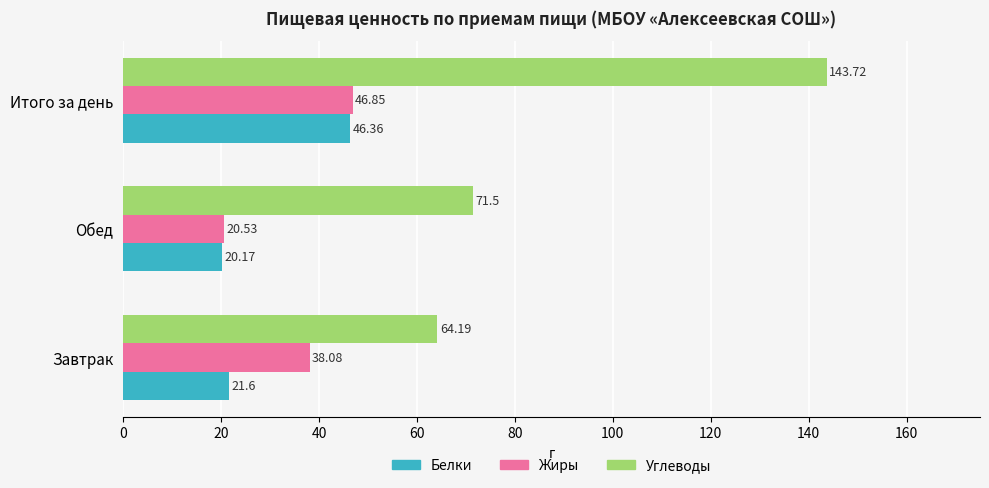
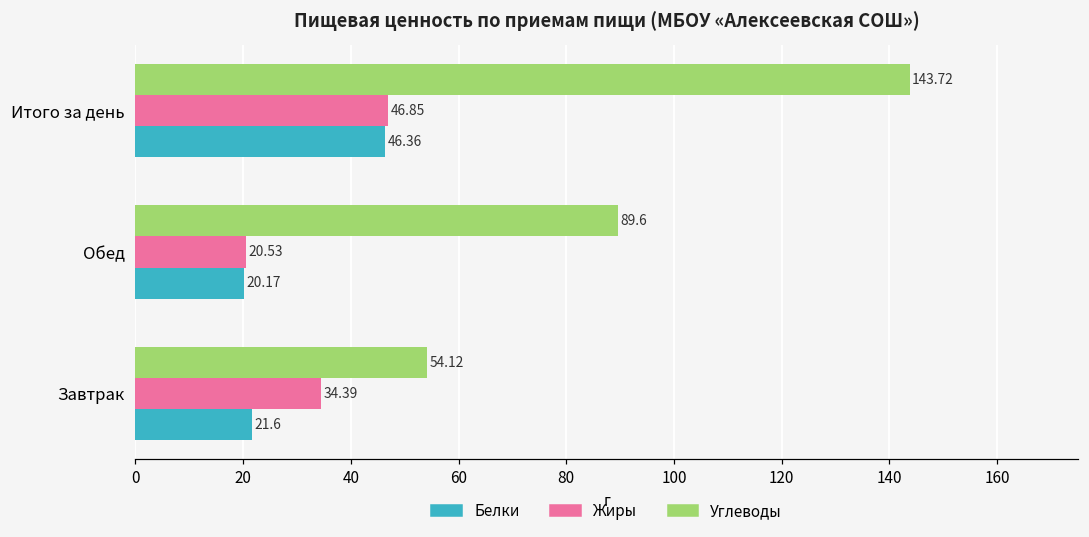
Углеводы, Обед: 71.5 -> 89.6
Углеводы, Завтрак: 64.19 -> 54.12
Жиры, Завтрак: 38.08 -> 34.39
